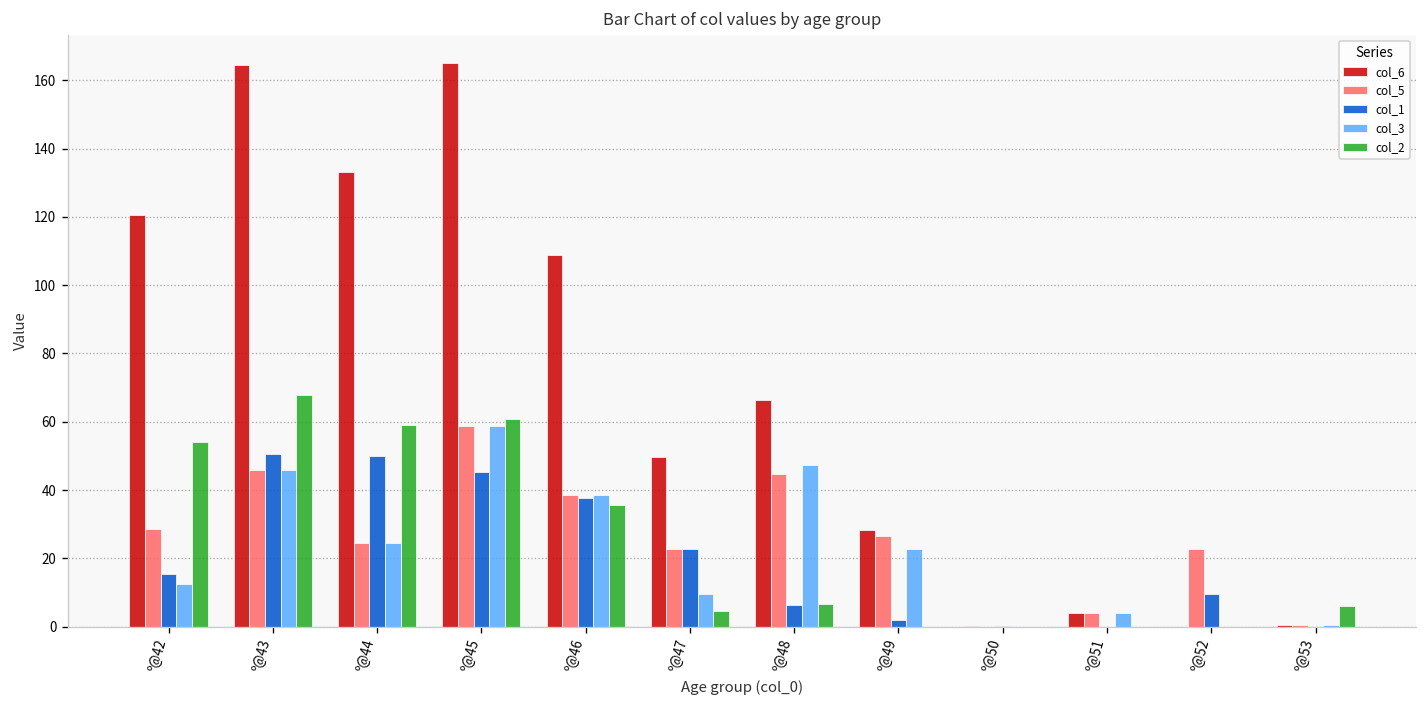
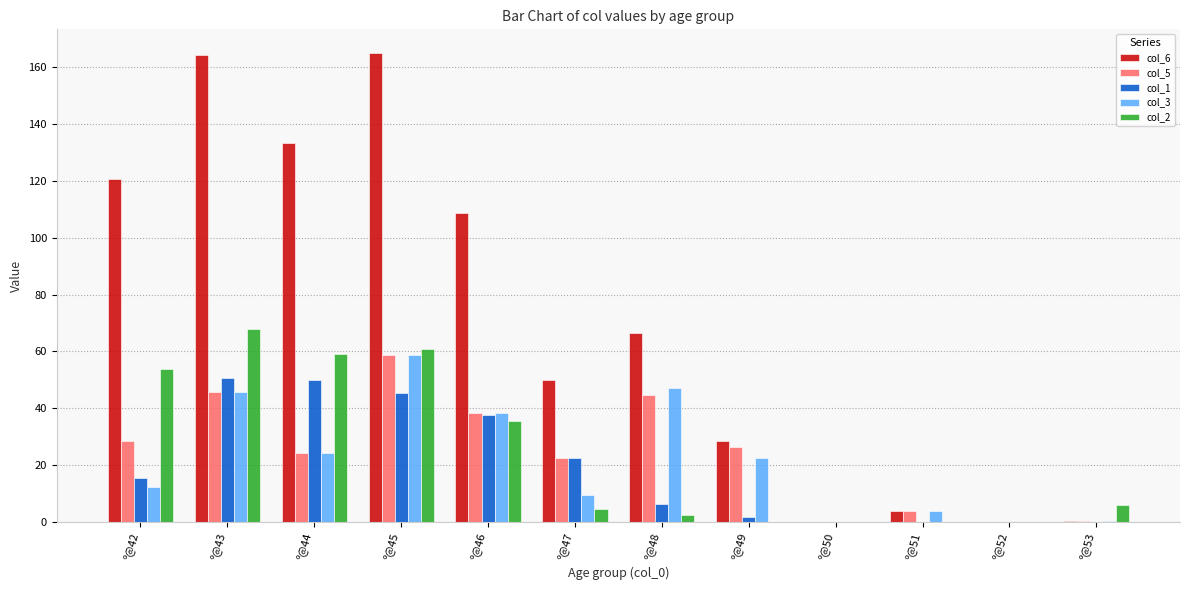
col_2, º@48: 7 -> 3
col_5, º@52: 23 -> 0
col_1, º@52: 10 -> 0
